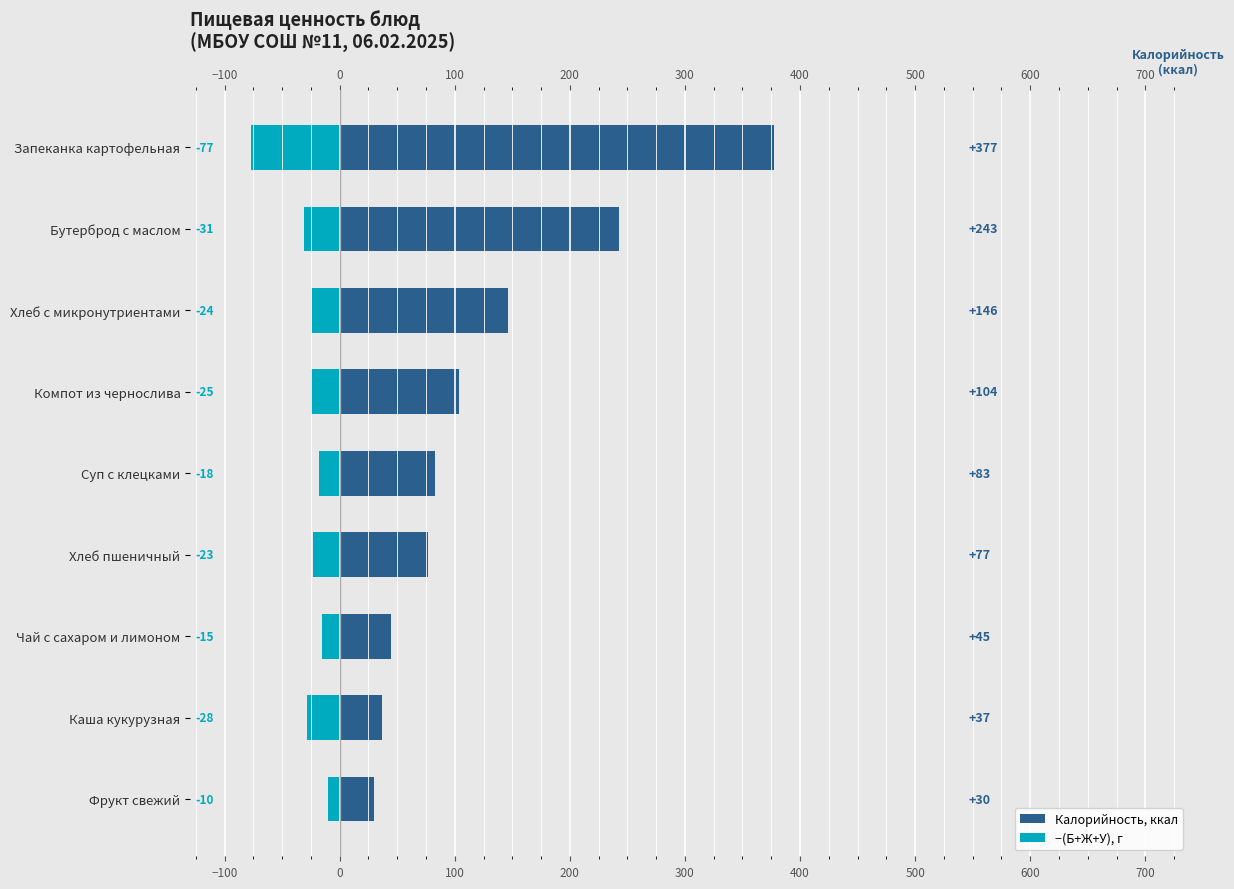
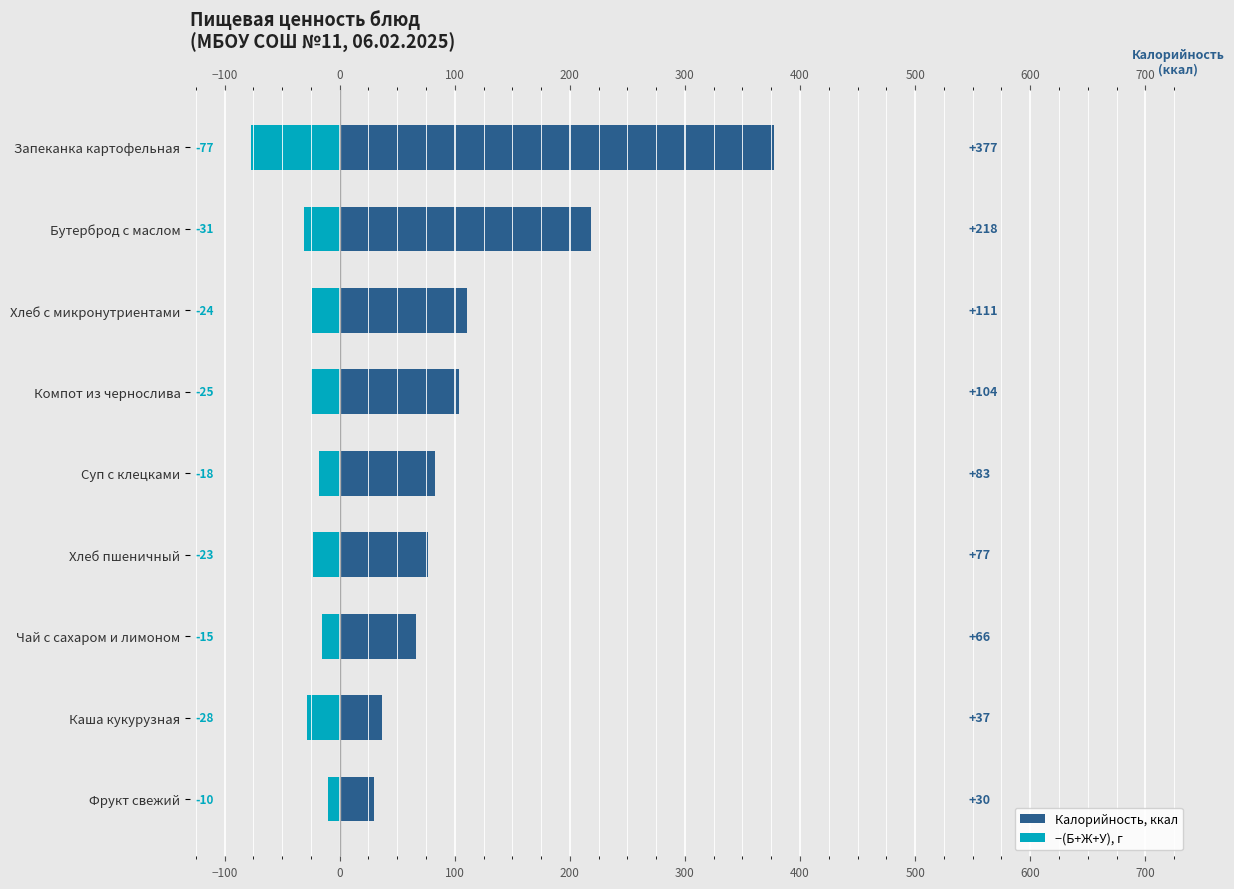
Калорийность, ккал, Бутерброд с маслом: +243 -> +218
Калорийность, ккал, Хлеб с микронутриентами: +146 -> +111
Калорийность, ккал, Чай с сахаром и лимоном: +45 -> +66
